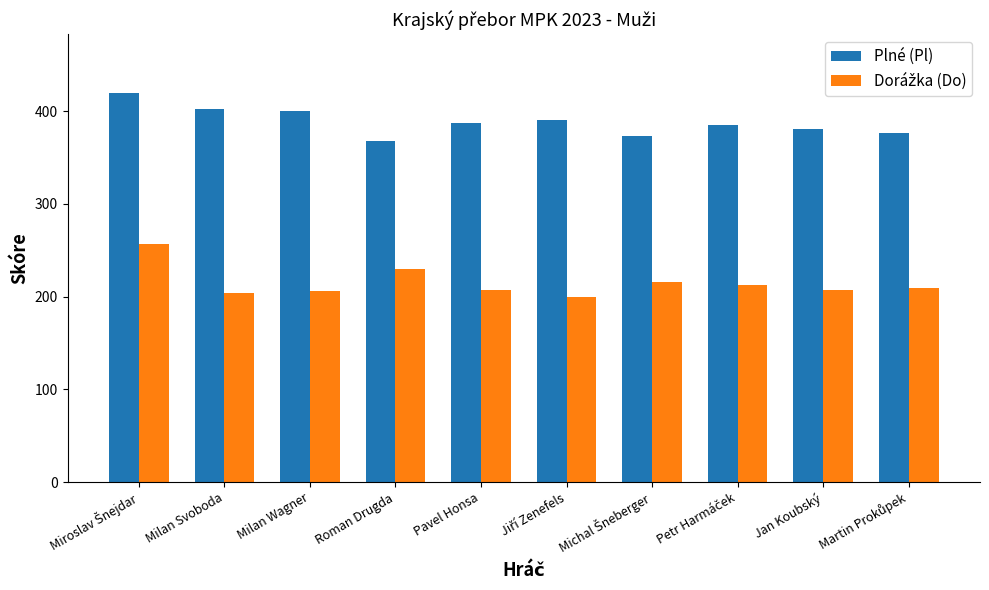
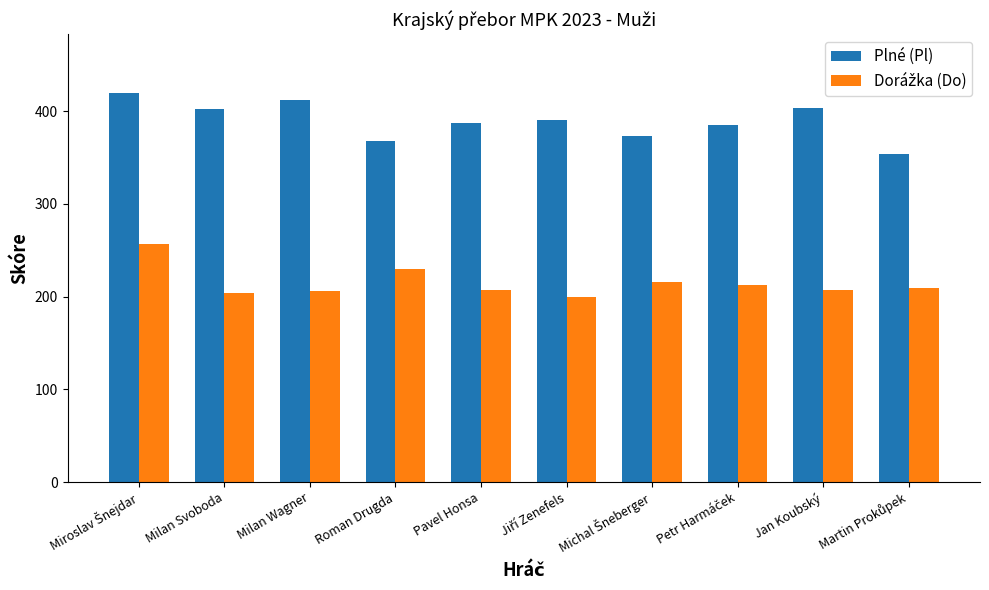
Plné (Pl), Milan Wagner: 400 -> 410
Plné (Pl), Jan Koubský: 380 -> 400
Plné (Pl), Martin Prokůpek: 380 -> 350
